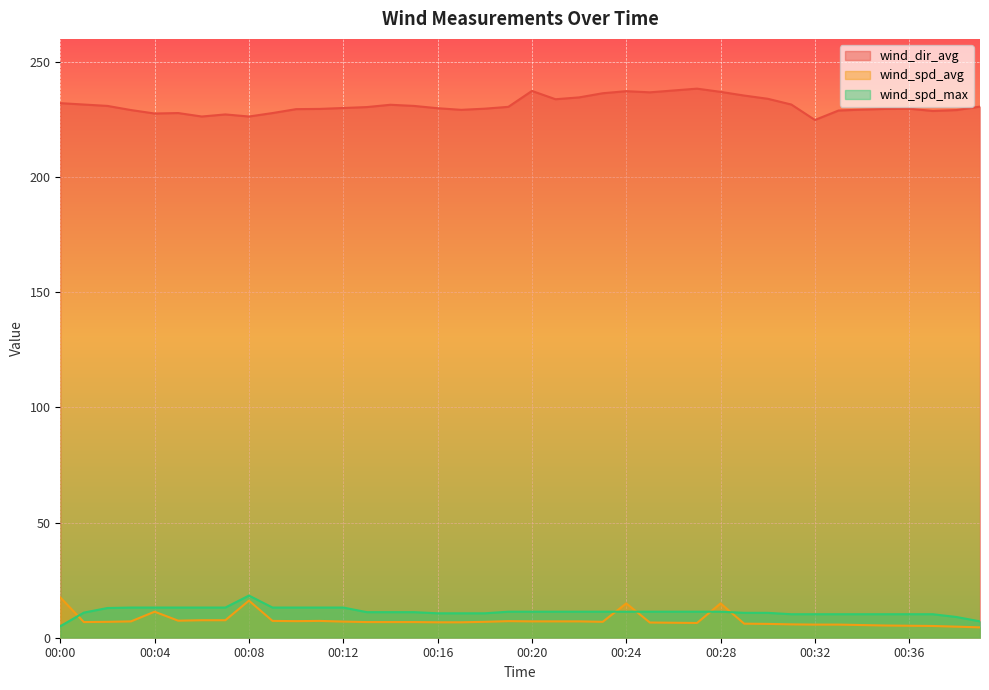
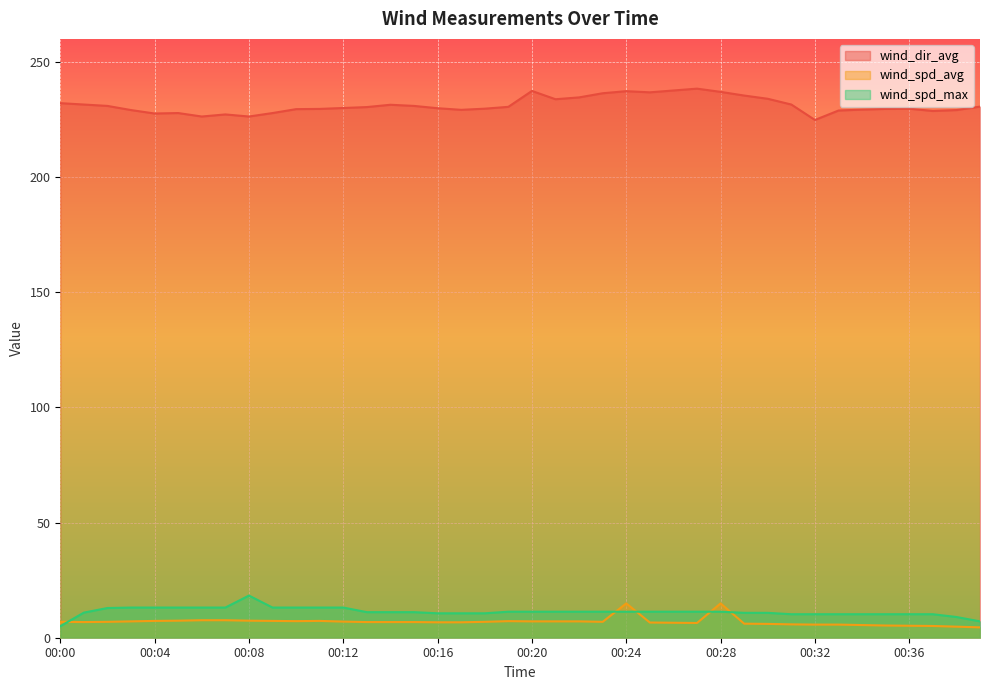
wind_spd_avg, 00:00: 18 -> 7
wind_spd_avg, 00:04: 11 -> 7
wind_spd_avg, 00:08: 16 -> 7
